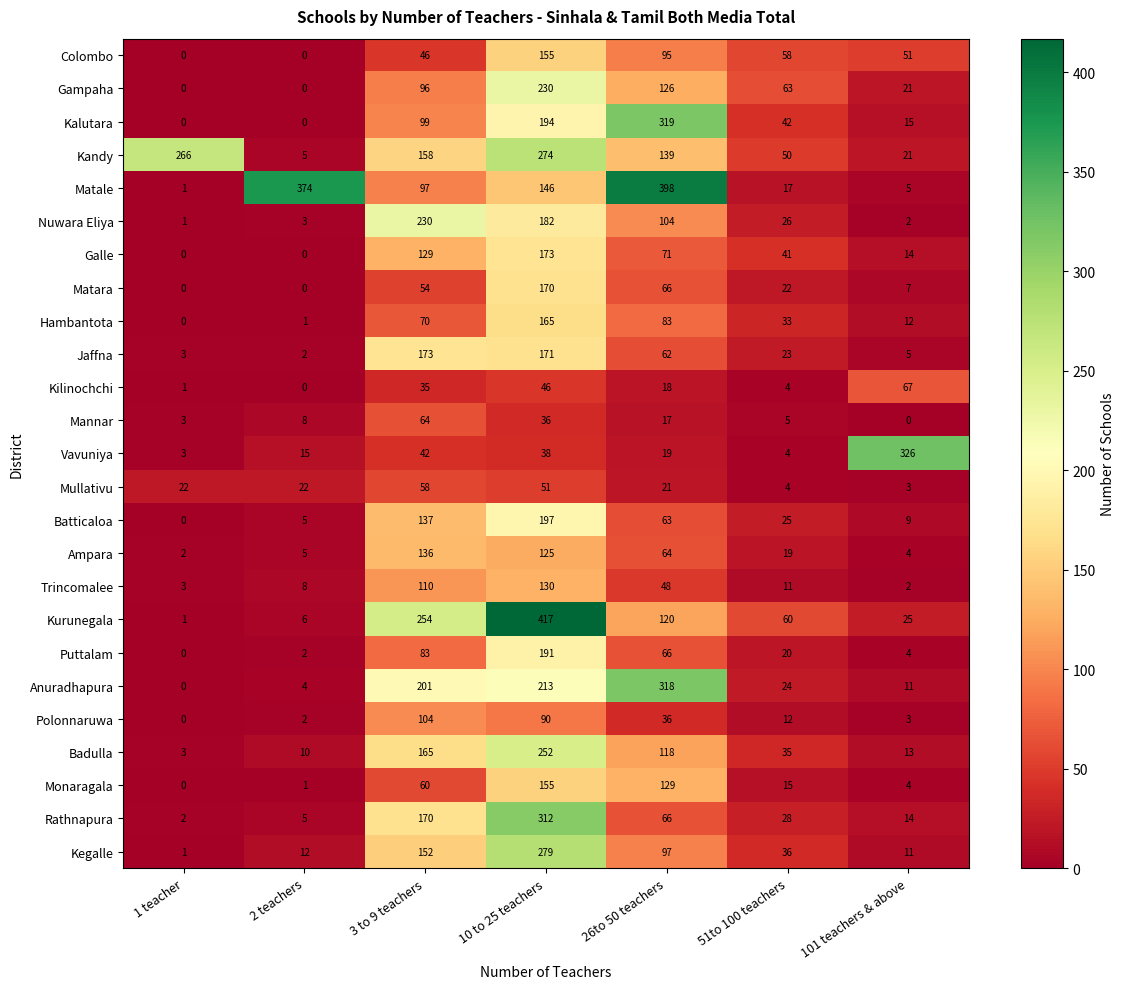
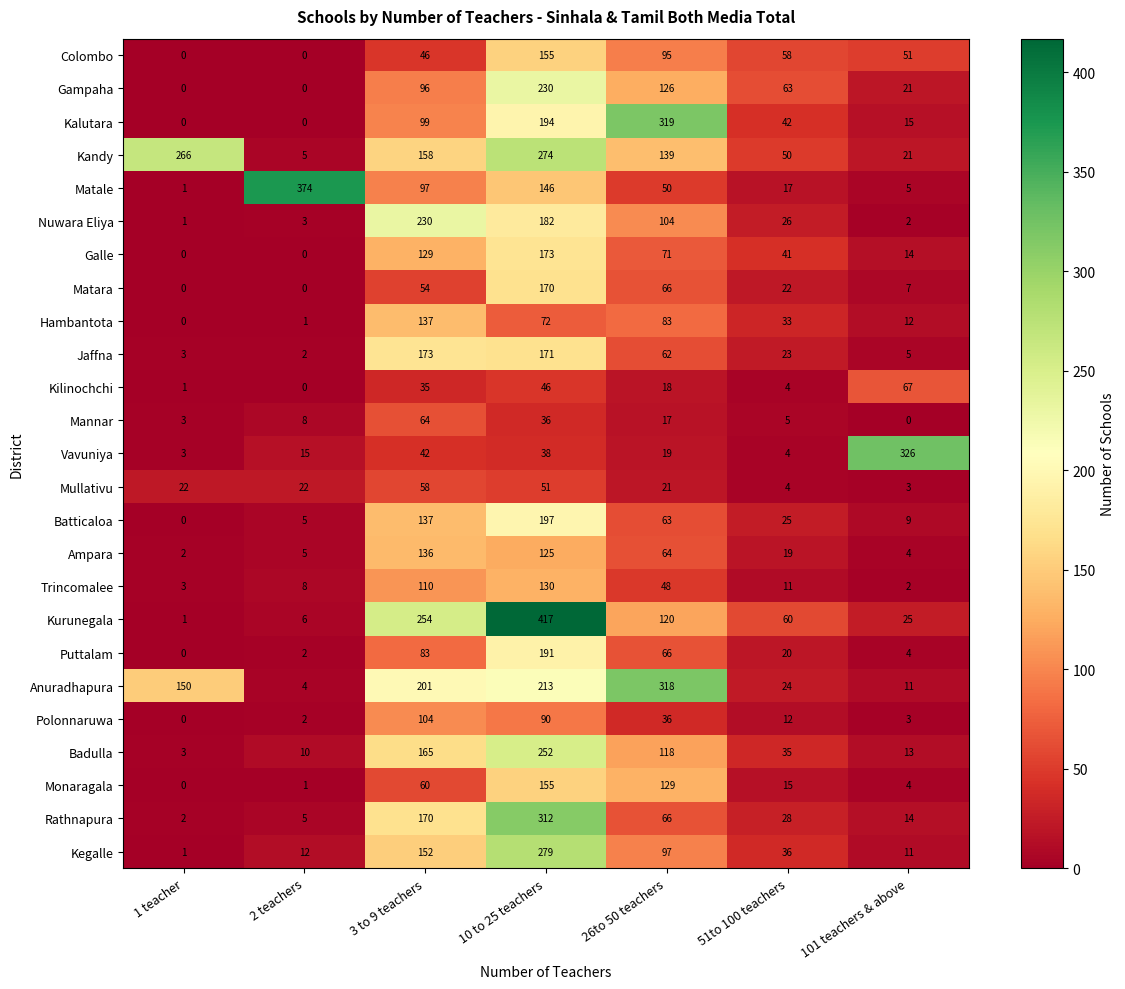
Matale, 26to 50 teachers: 398 -> 50
Hambantota, 3 to 9 teachers: 70 -> 137
Hambantota, 10 to 25 teachers: 165 -> 72
Anuradhapura, 1 teacher: 0 -> 150
